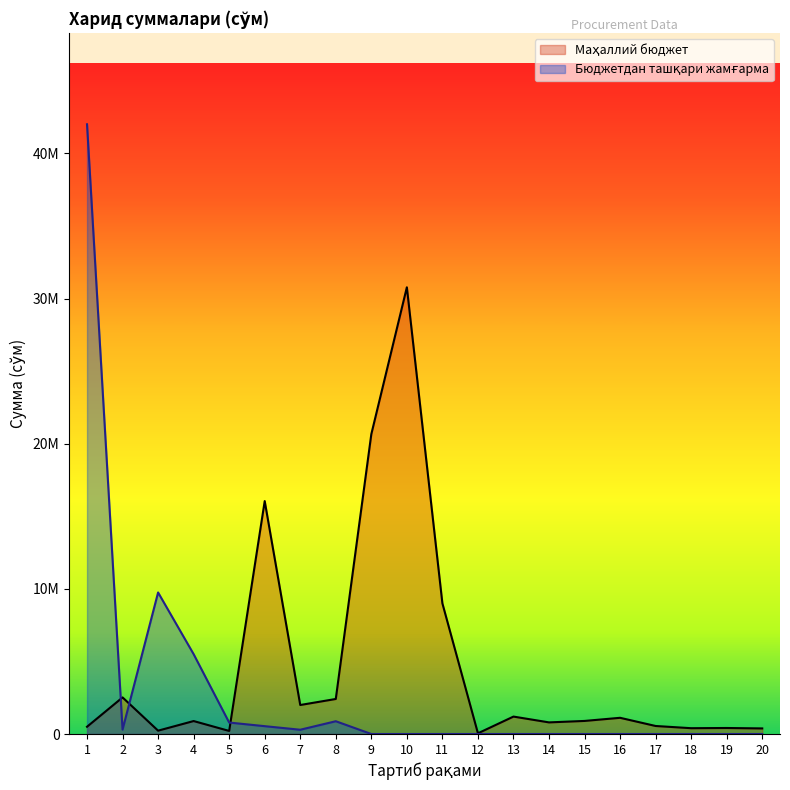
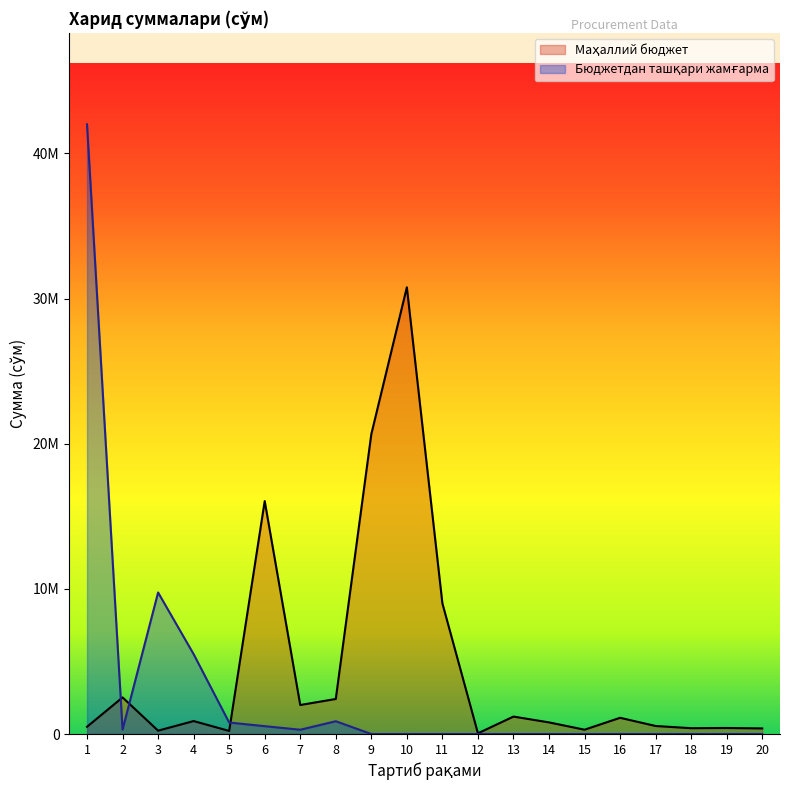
Маҳаллий бюджет, 15: 900000 -> 300000
